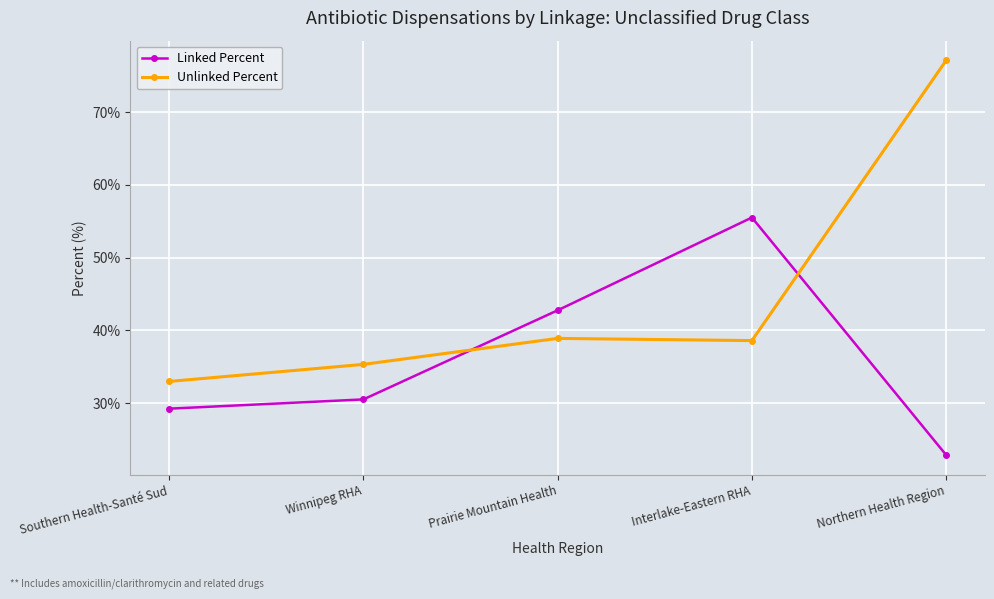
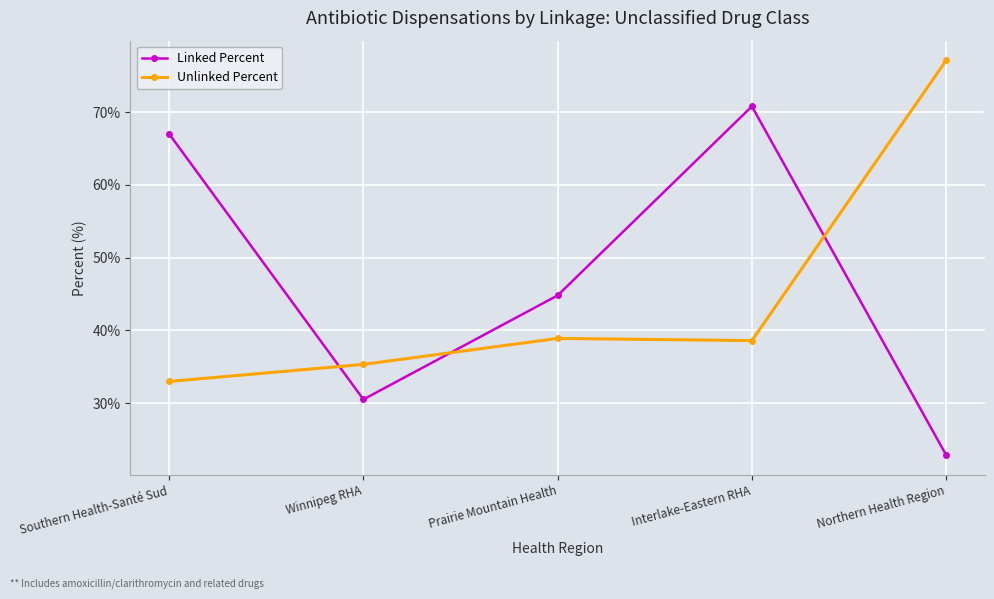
Linked Percent, Southern Health-Santé Sud: 29% -> 67%
Linked Percent, Prairie Mountain Health: 43% -> 45%
Linked Percent, Interlake-Eastern RHA: 56% -> 71%
